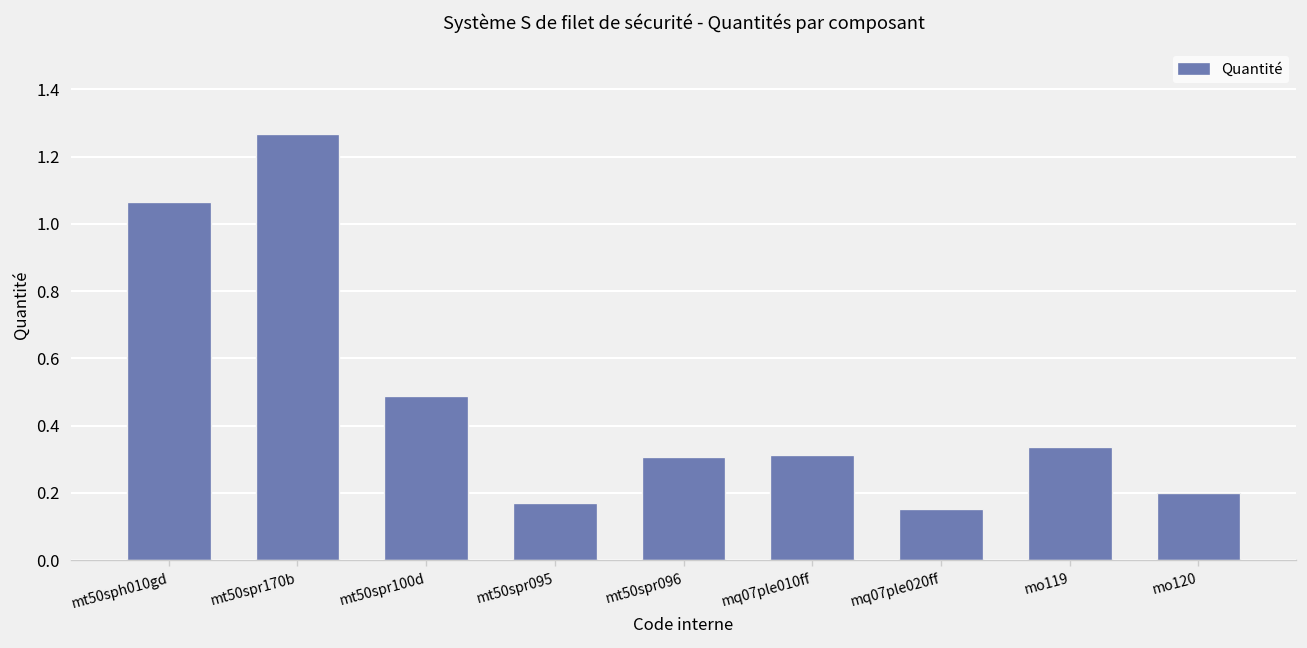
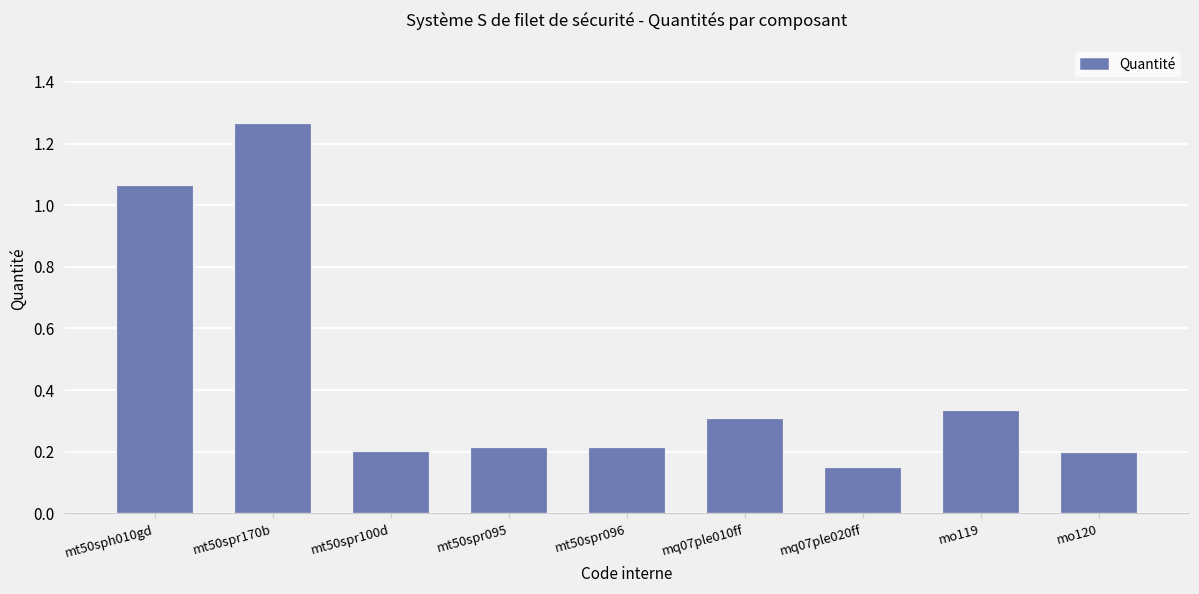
mt50spr100d: 0.49 -> 0.20
mt50spr095: 0.17 -> 0.22
mt50spr096: 0.31 -> 0.22
